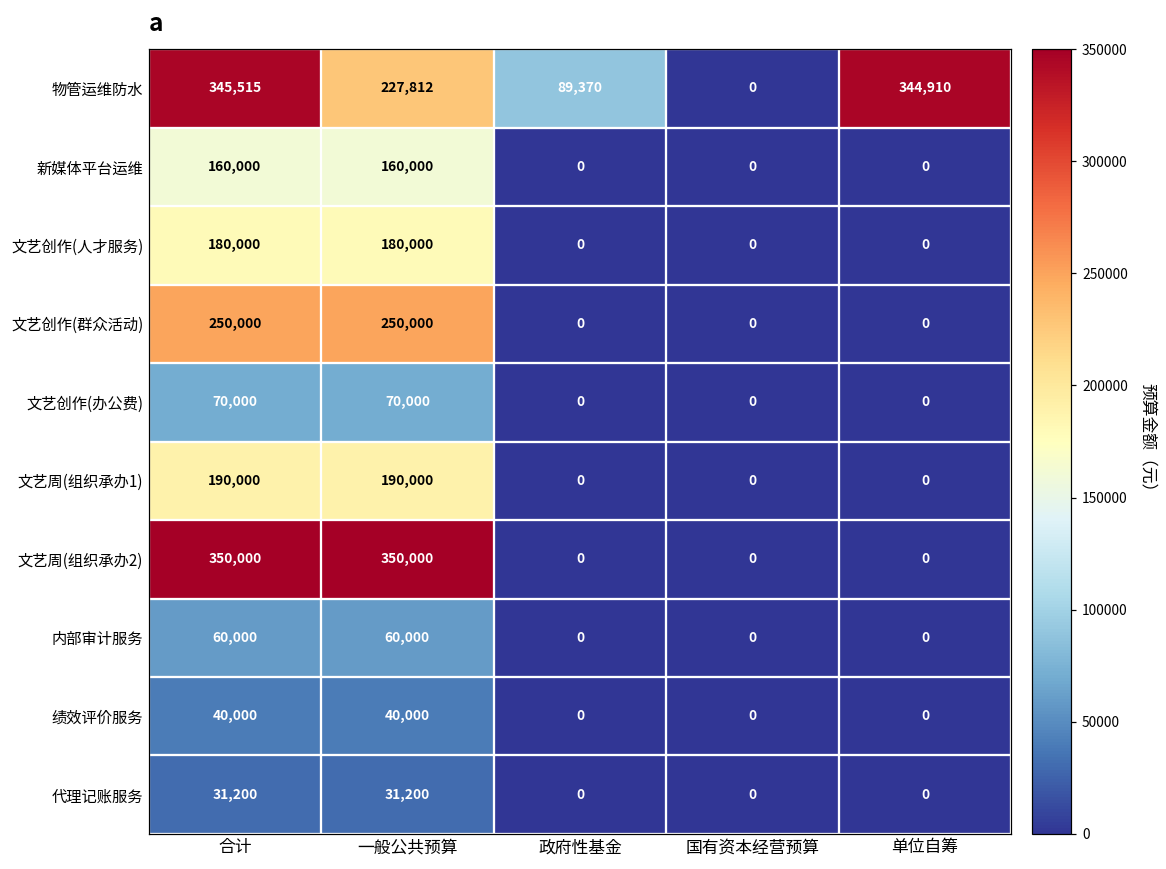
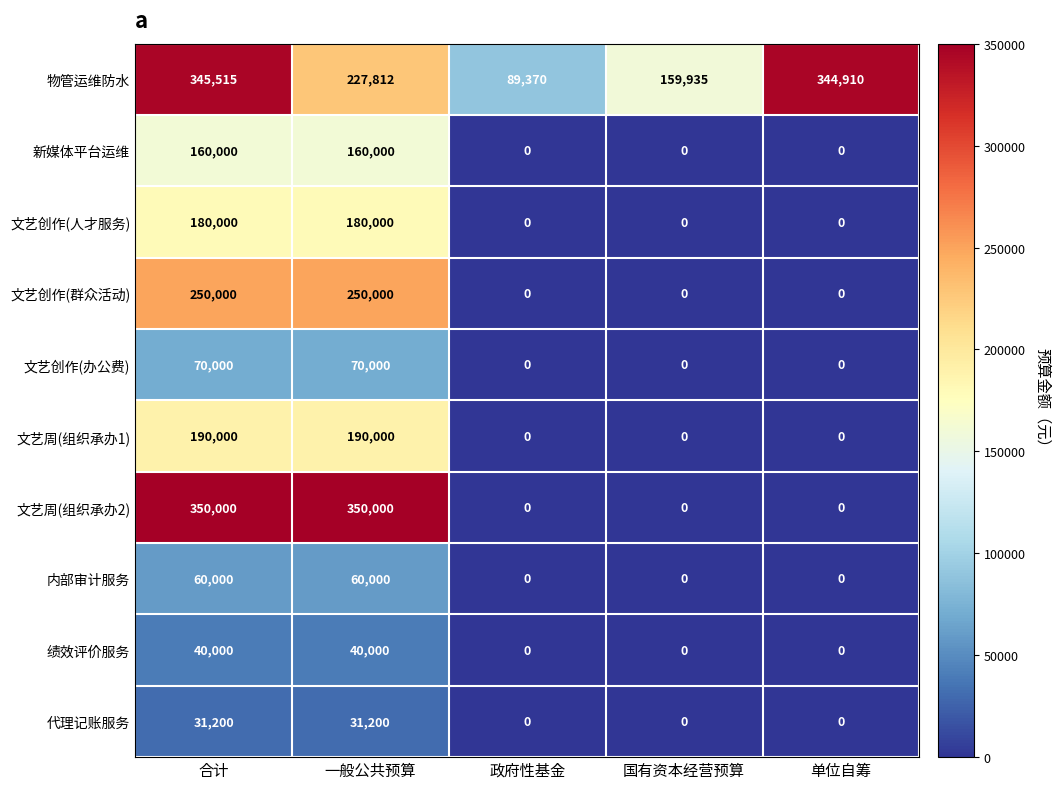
物管运维防水, 国有资本经营预算: 0 -> 159,935
